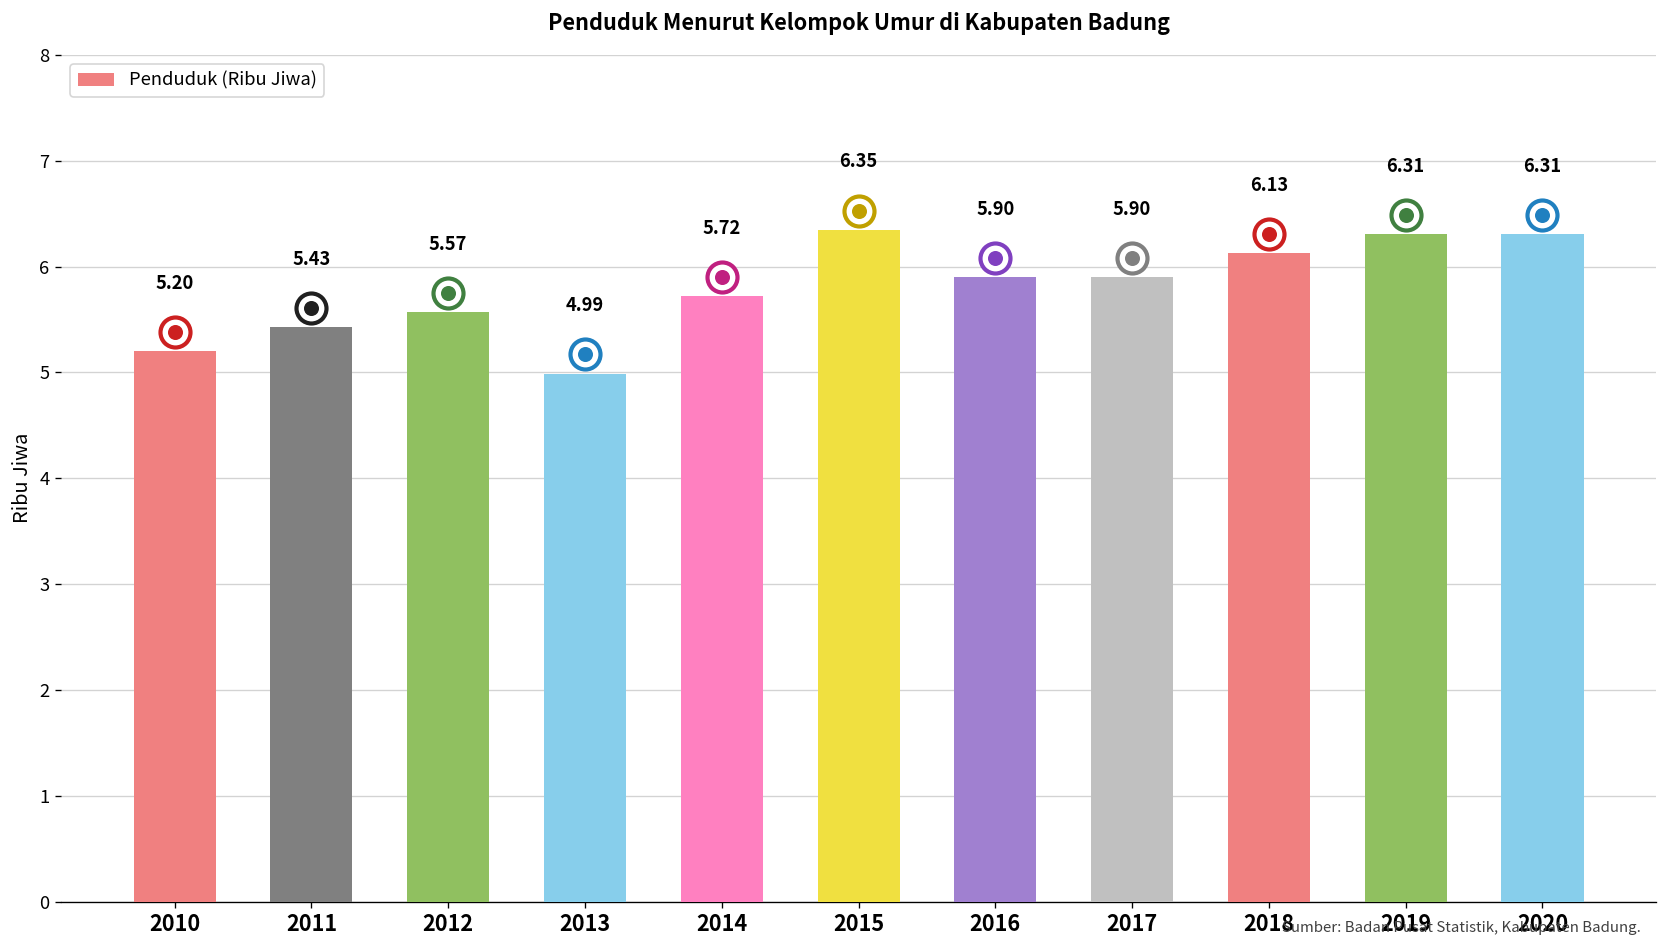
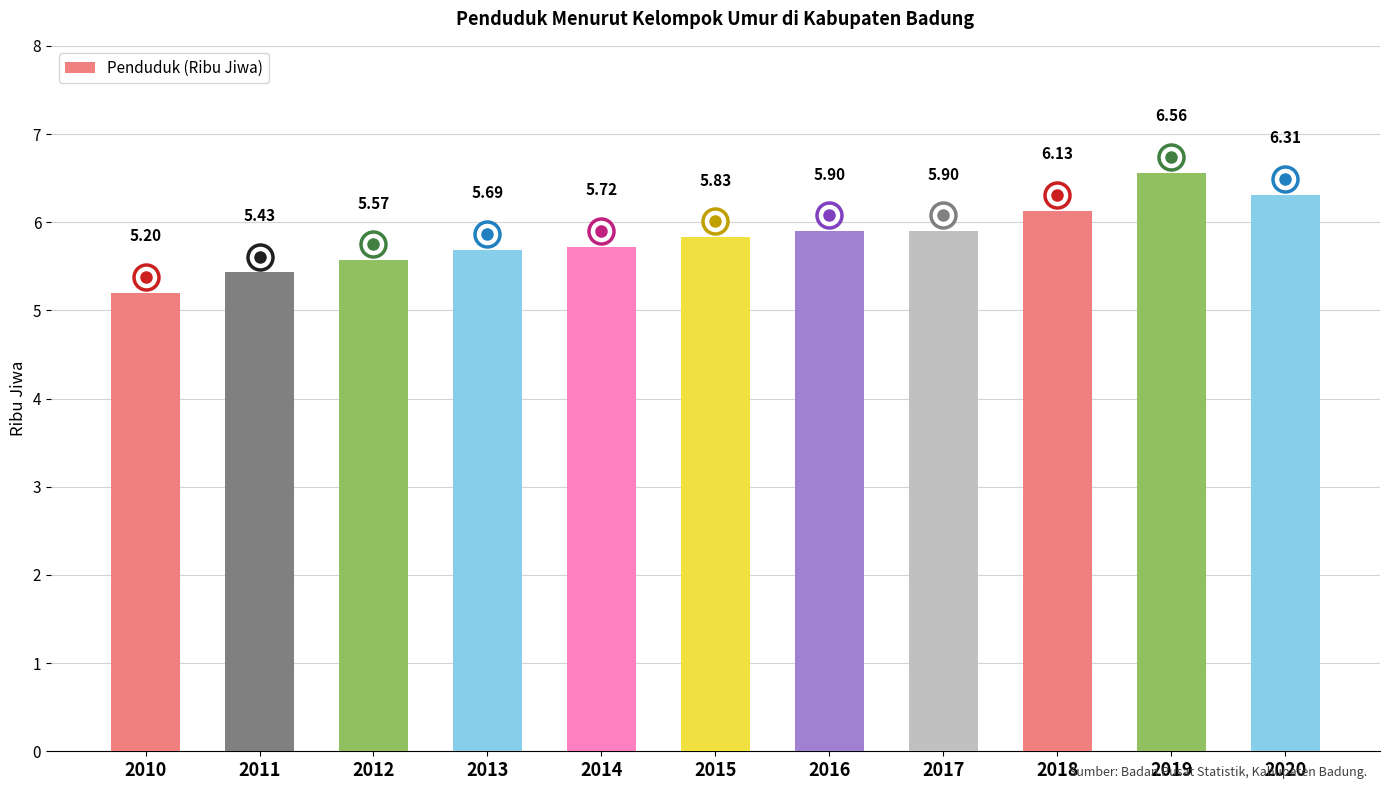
Penduduk (Ribu Jiwa), 2013: 4.99 -> 5.69
Penduduk (Ribu Jiwa), 2015: 6.35 -> 5.83
Penduduk (Ribu Jiwa), 2019: 6.31 -> 6.56
